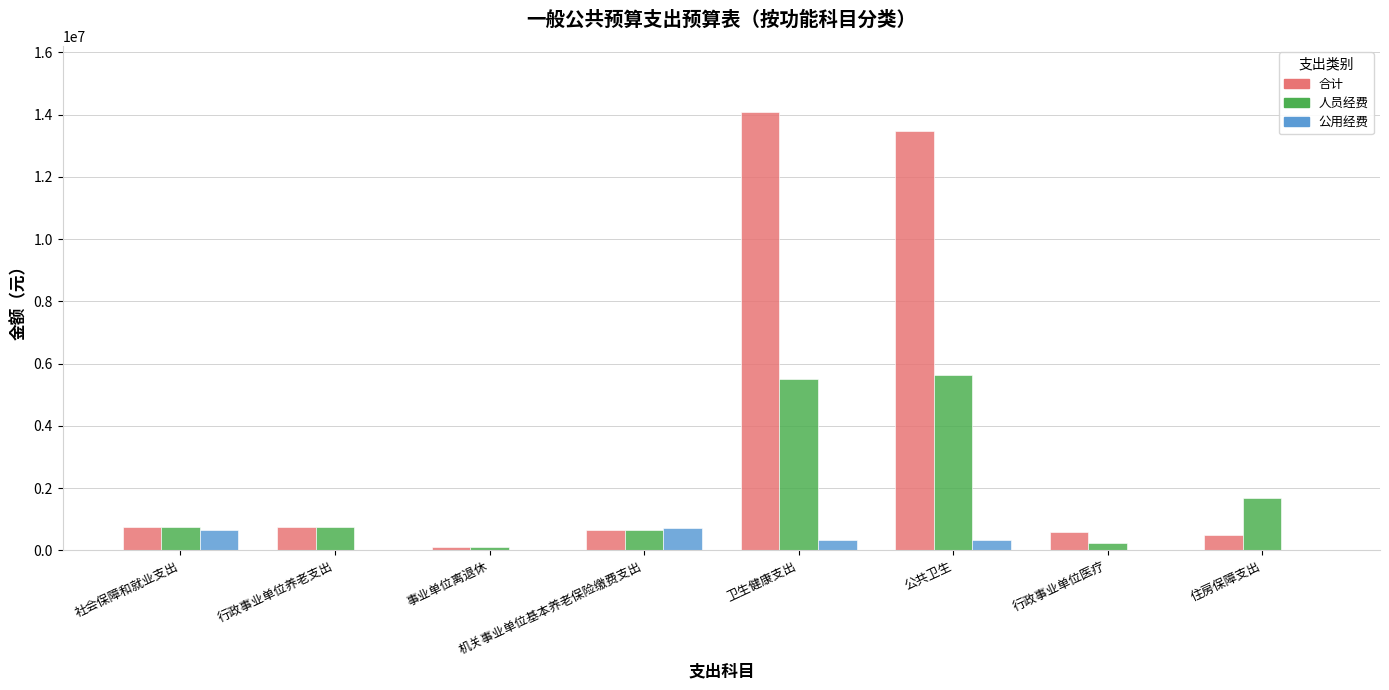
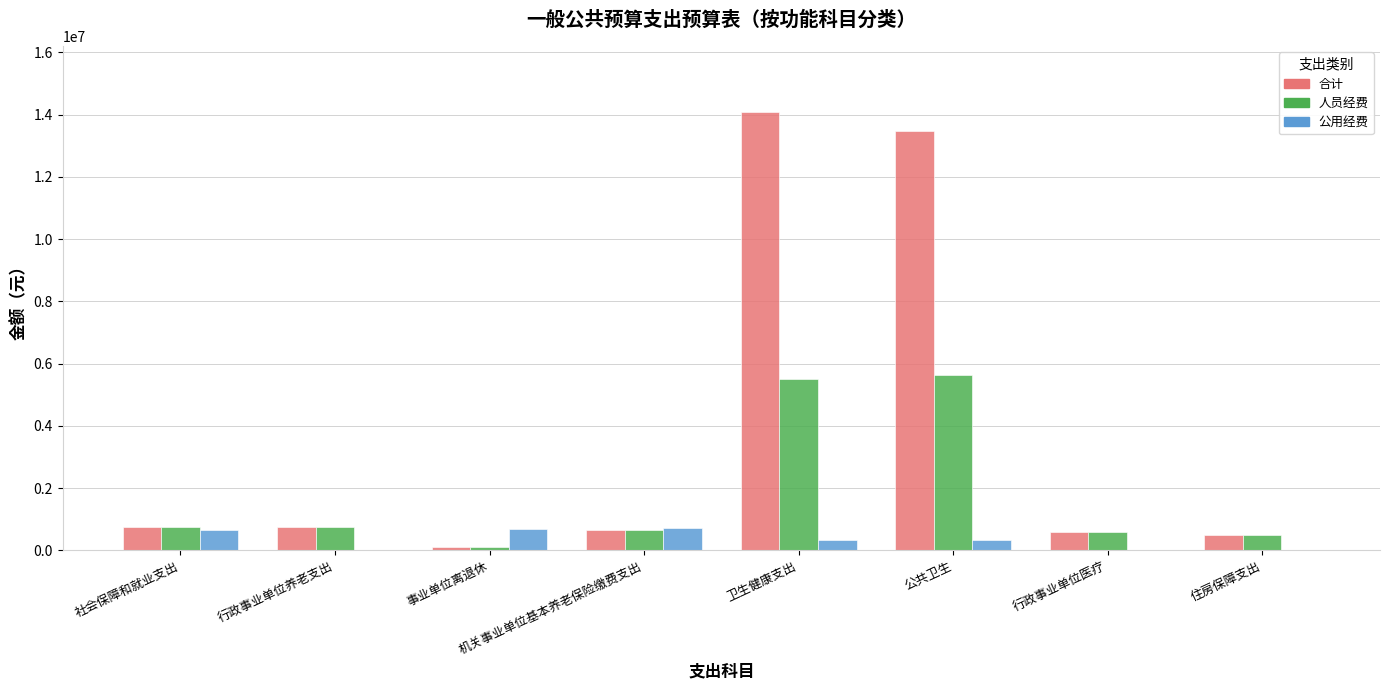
公用经费, 事业单位离退休: 0 -> 700000
人员经费, 行政事业单位医疗: 200000 -> 600000
人员经费, 住房保障支出: 1700000 -> 500000
